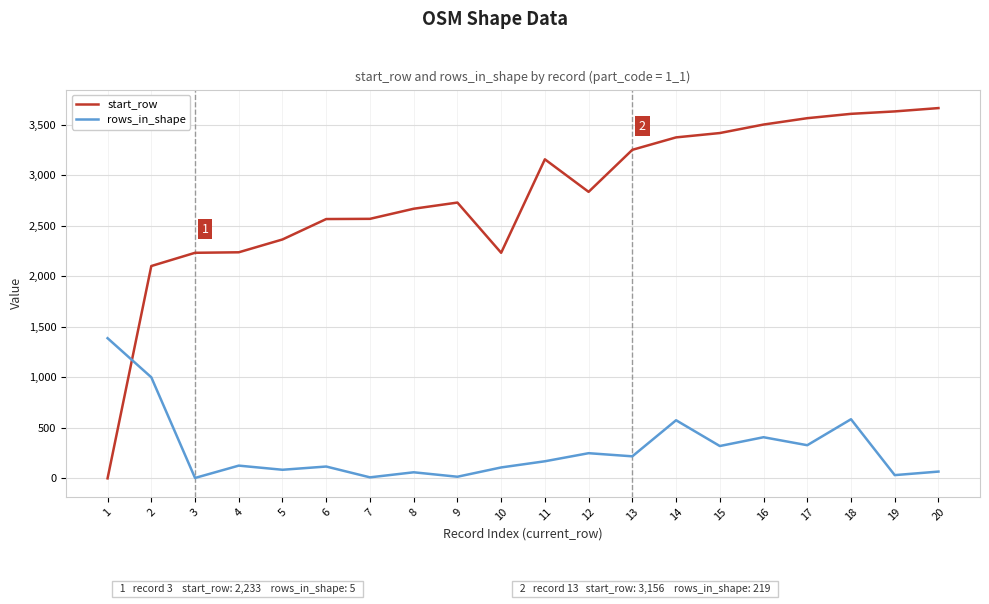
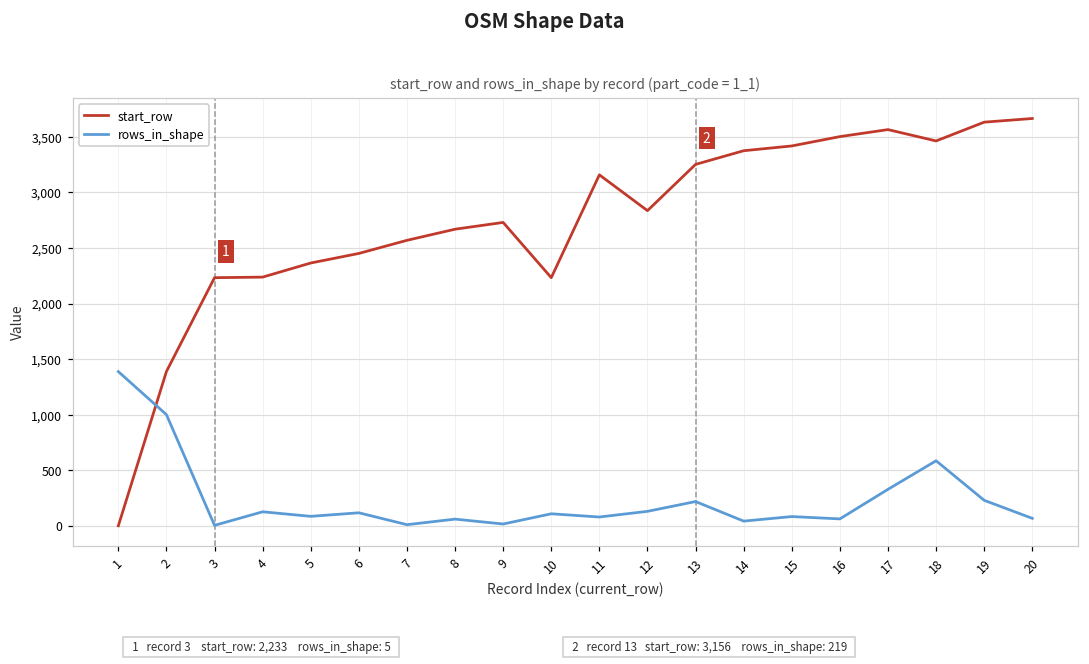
start_row, 2: 2,100 -> 1,390
start_row, 6: 2,570 -> 2,450
rows_in_shape, 11: 170 -> 80
rows_in_shape, 12: 250 -> 130
rows_in_shape, 14: 580 -> 40
rows_in_shape, 15: 320 -> 80
rows_in_shape, 16: 410 -> 60
start_row, 18: 3,610 -> 3,460
rows_in_shape, 19: 30 -> 230
